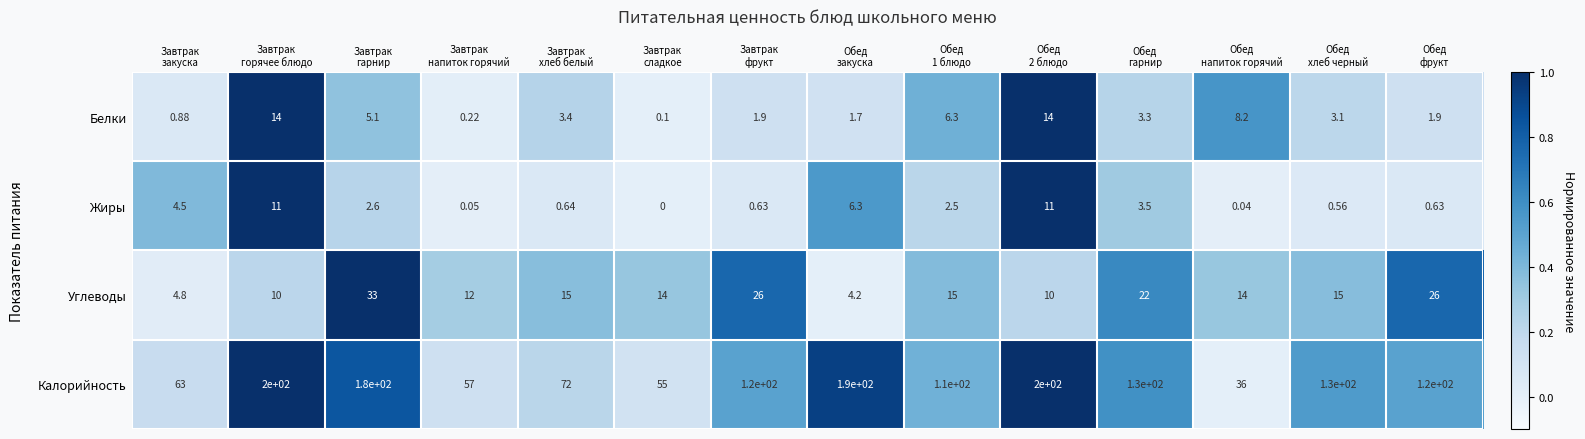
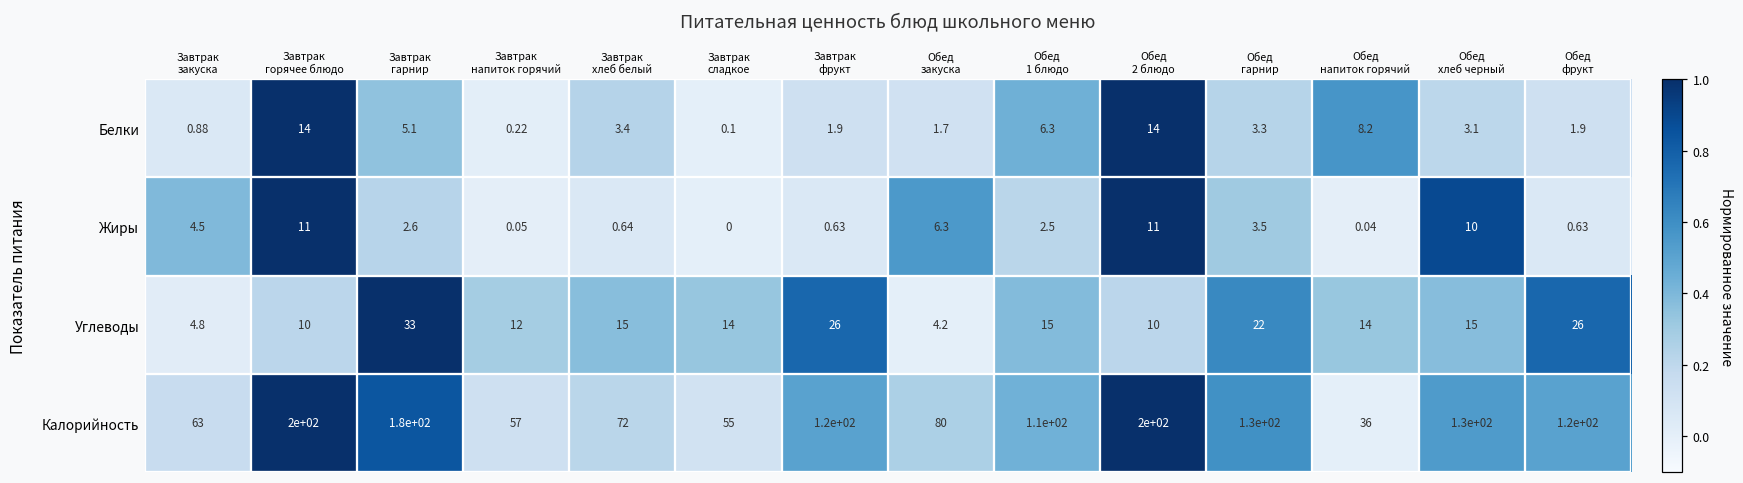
Жиры, Обед хлеб черный: 0.56 -> 10
Калорийность, Обед закуска: 1.9e+02 -> 80
